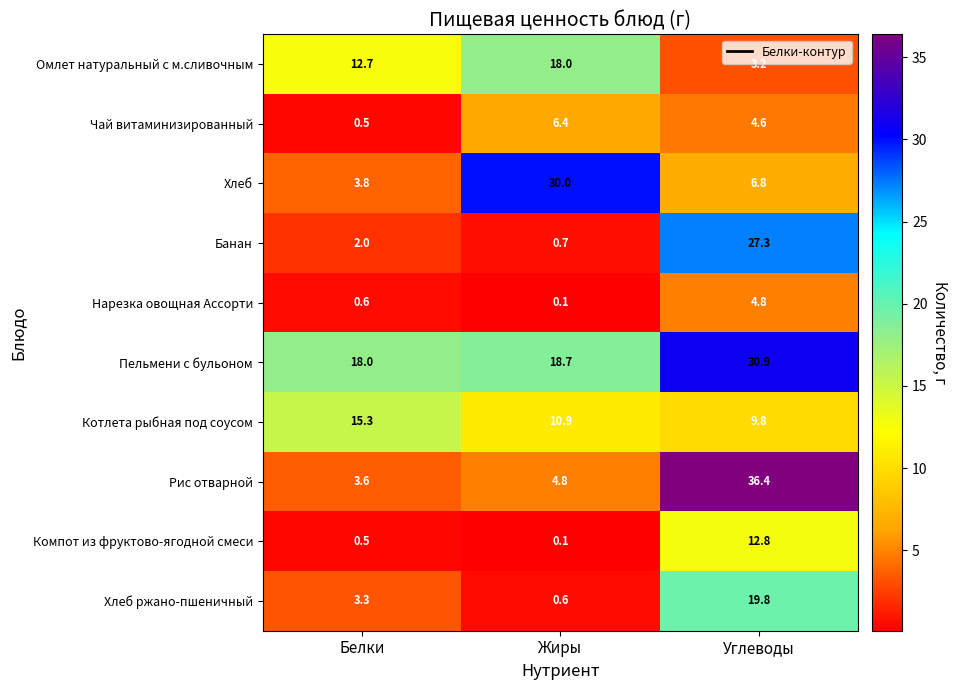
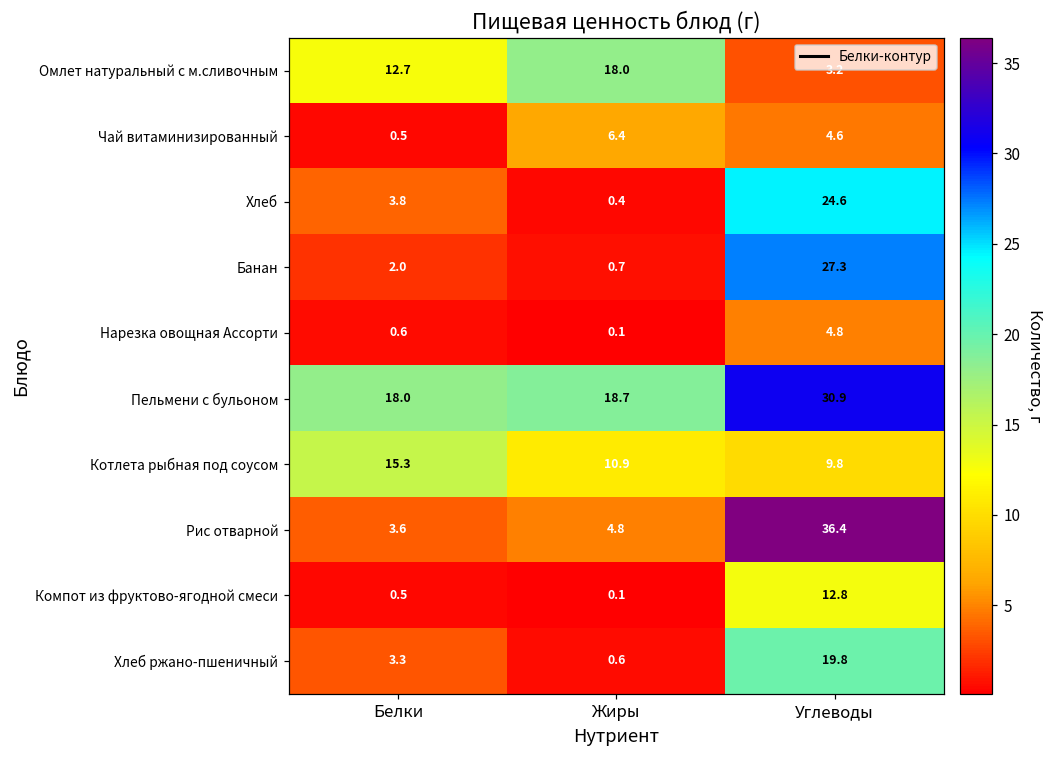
Хлеб, Жиры: 30.0 -> 0.4
Хлеб, Углеводы: 6.8 -> 24.6
